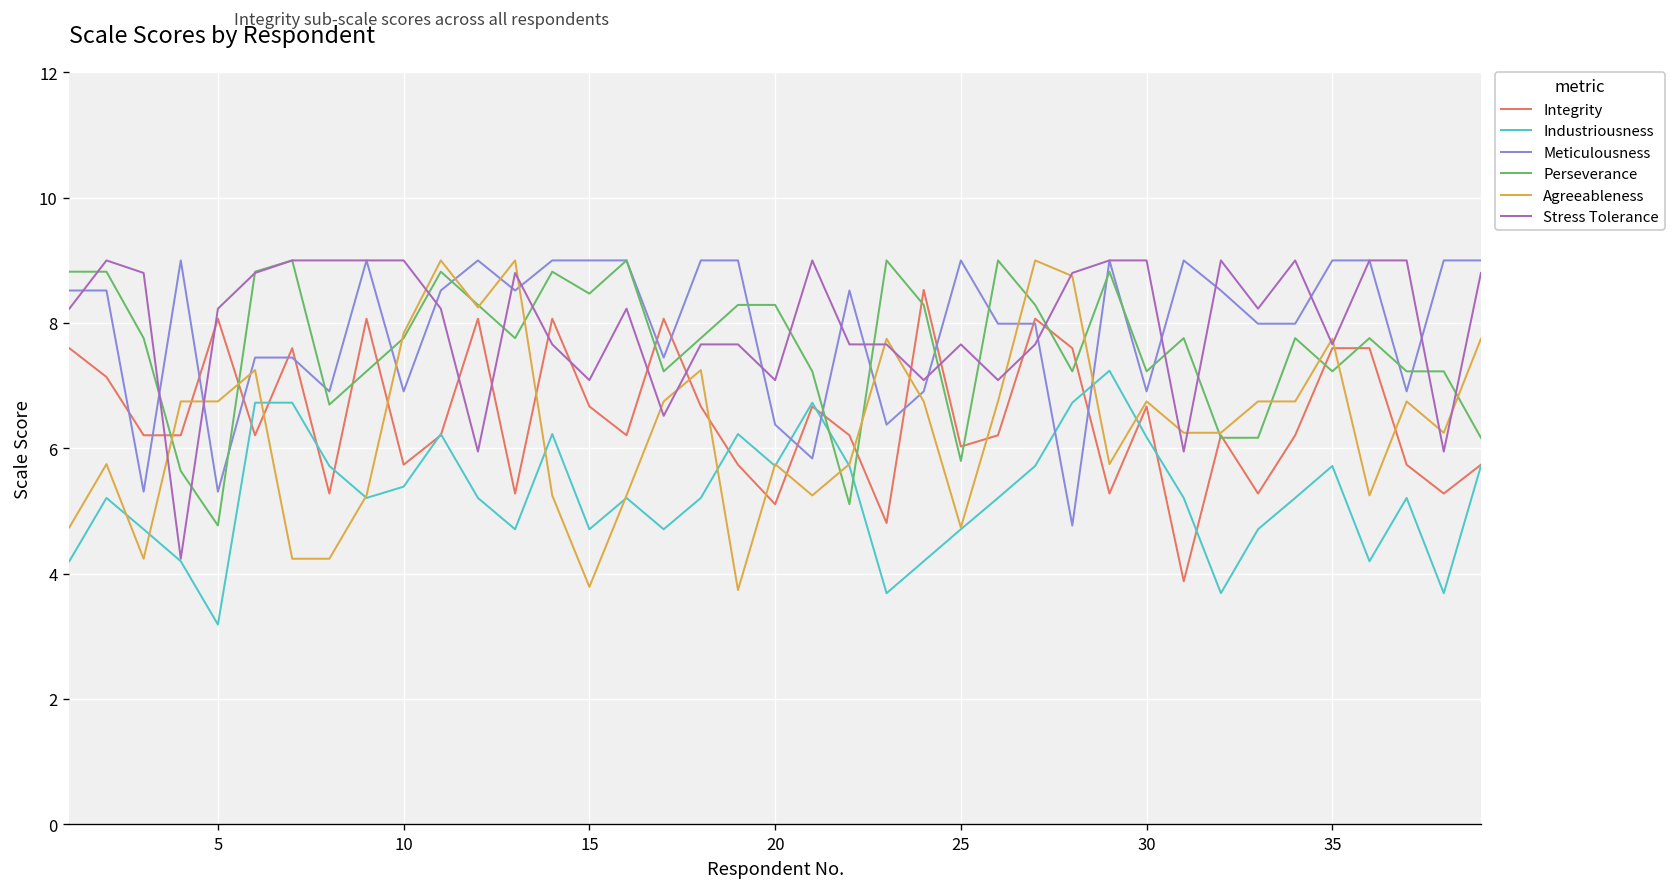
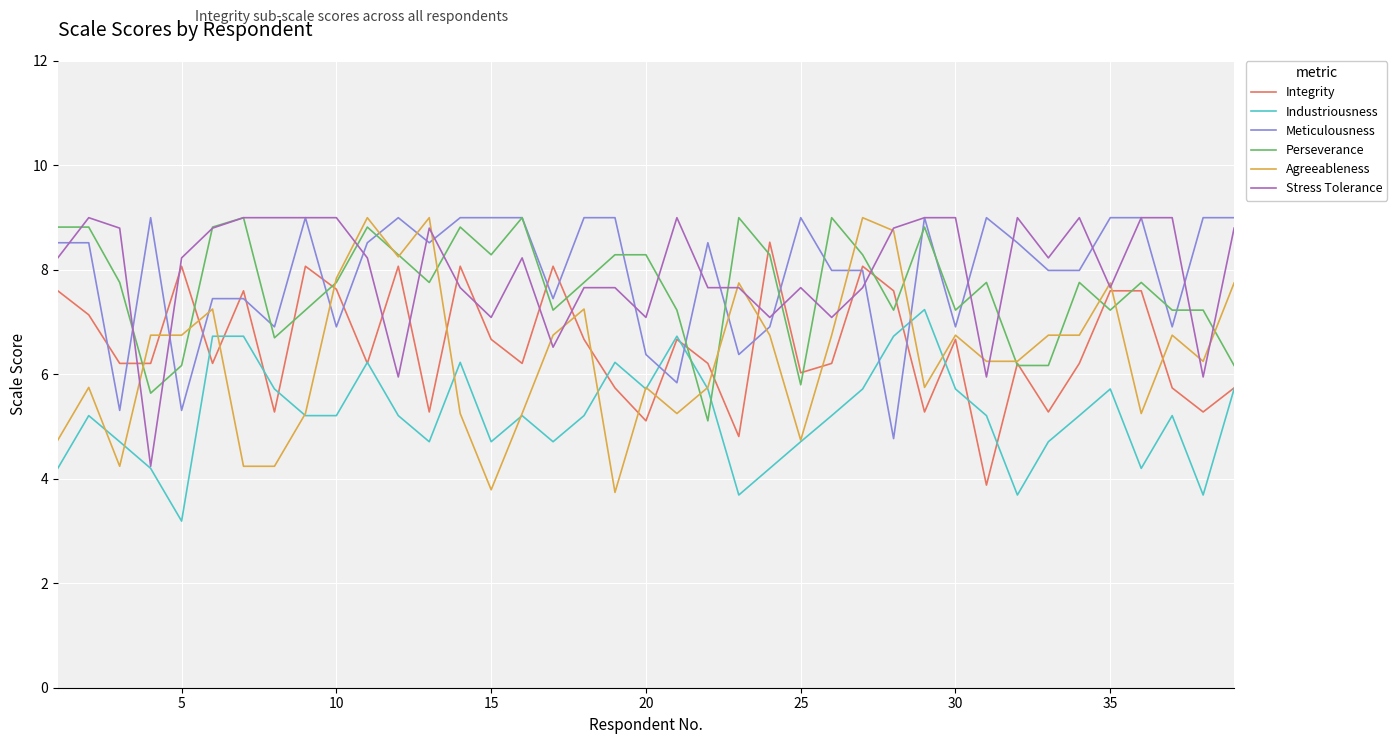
Perseverance, 5: 4.8 -> 6.2
Integrity, 10: 5.7 -> 7.6
Industriousness, 10: 5.4 -> 5.2
Perseverance, 15: 8.5 -> 8.3
Industriousness, 30: 6.2 -> 5.7
